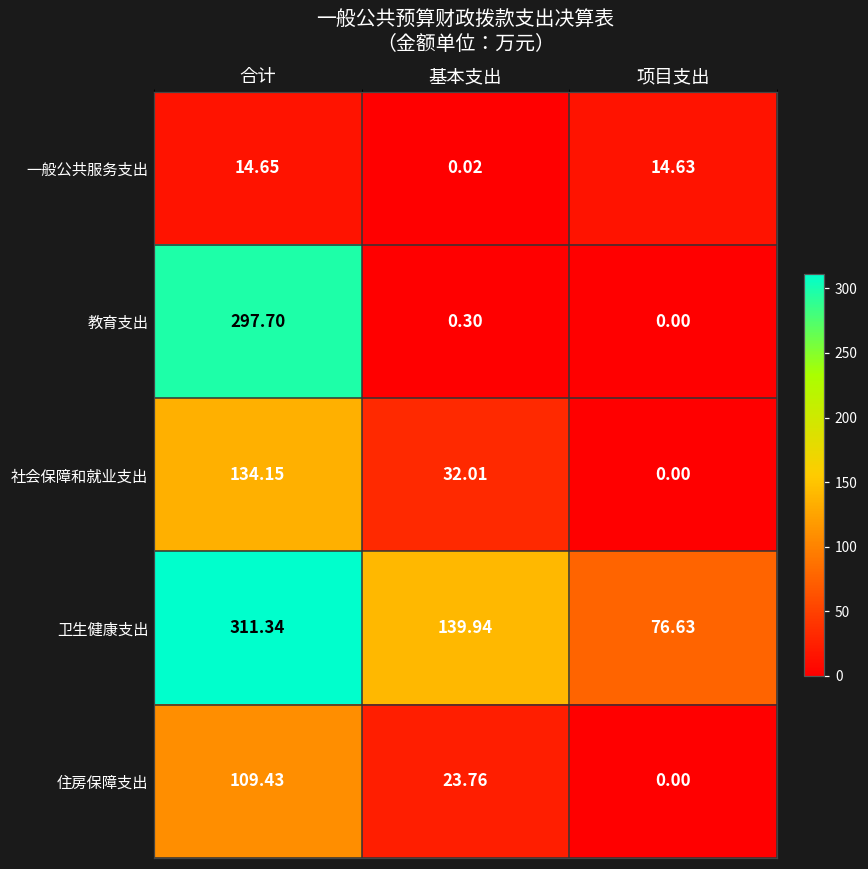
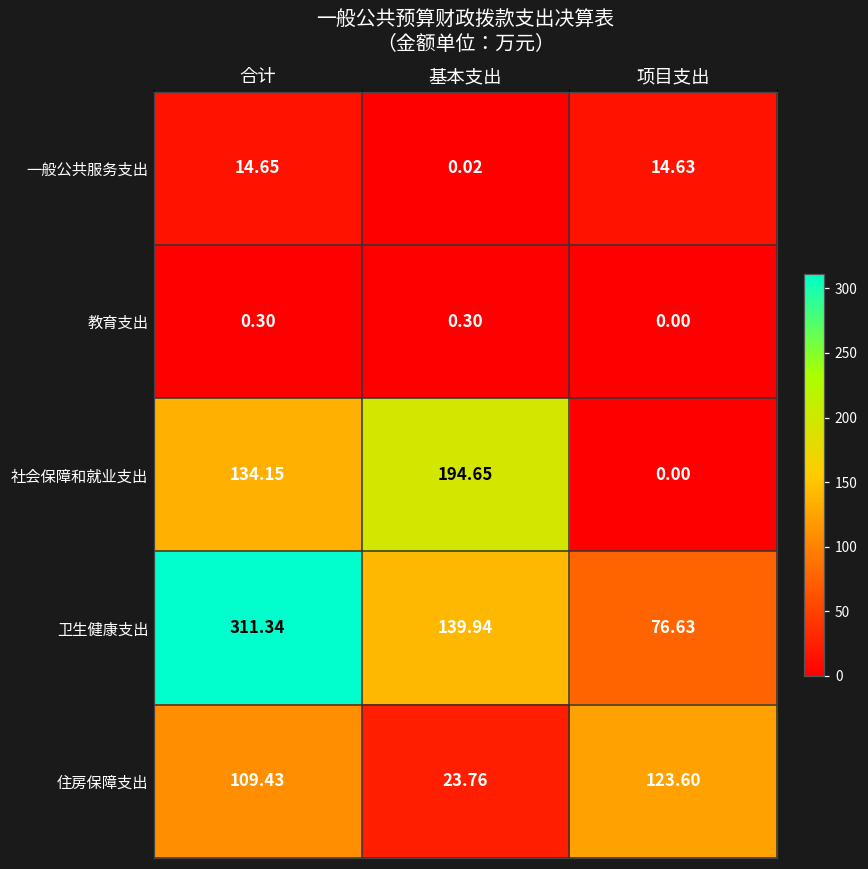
教育支出, 合计: 297.70 -> 0.30
社会保障和就业支出, 基本支出: 32.01 -> 194.65
住房保障支出, 项目支出: 0.00 -> 123.60
